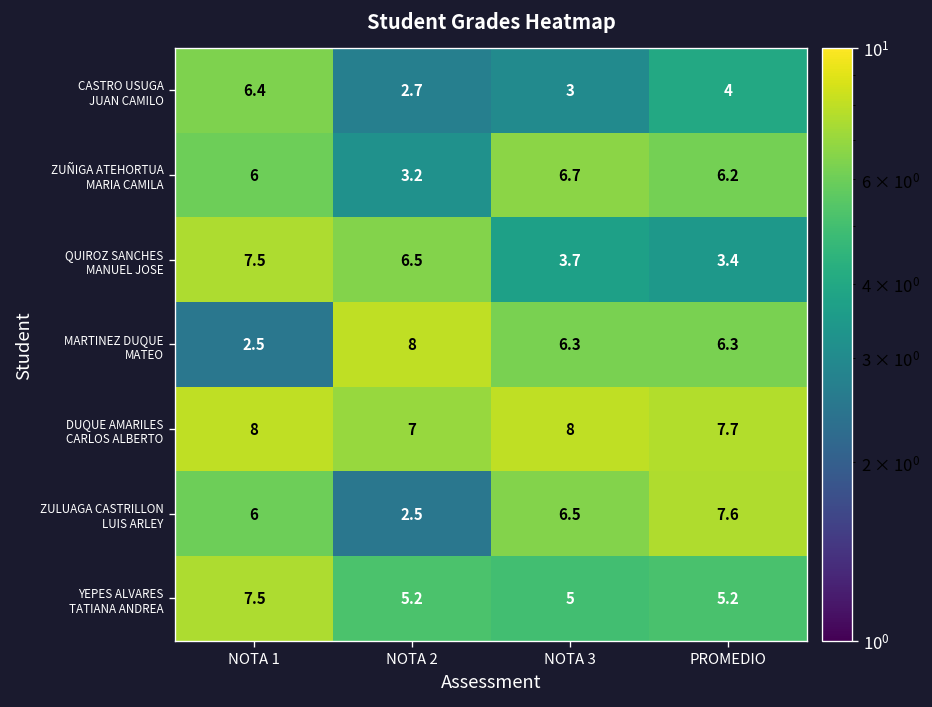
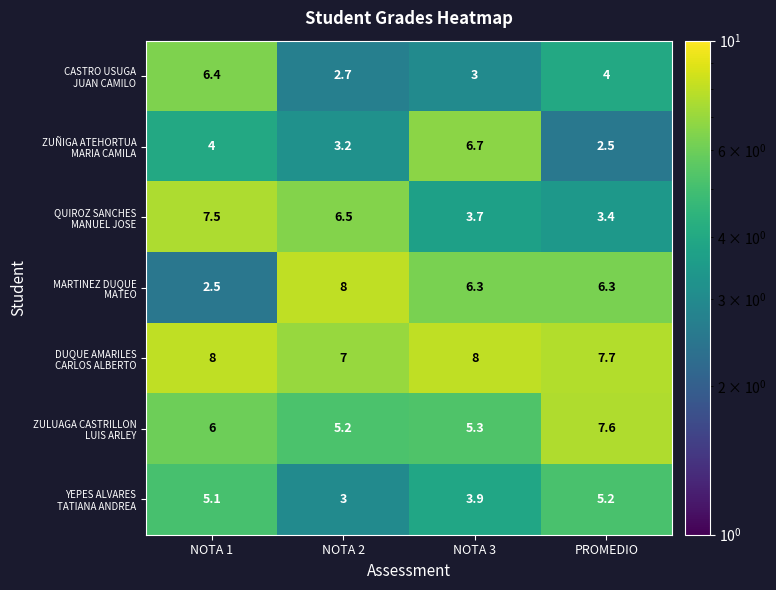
ZUÑIGA ATEHORTUA MARIA CAMILA, NOTA 1: 6 -> 4
ZUÑIGA ATEHORTUA MARIA CAMILA, PROMEDIO: 6.2 -> 2.5
ZULUAGA CASTRILLON LUIS ARLEY, NOTA 2: 2.5 -> 5.2
ZULUAGA CASTRILLON LUIS ARLEY, NOTA 3: 6.5 -> 5.3
YEPES ALVARES TATIANA ANDREA, NOTA 1: 7.5 -> 5.1
YEPES ALVARES TATIANA ANDREA, NOTA 2: 5.2 -> 3
YEPES ALVARES TATIANA ANDREA, NOTA 3: 5 -> 3.9
